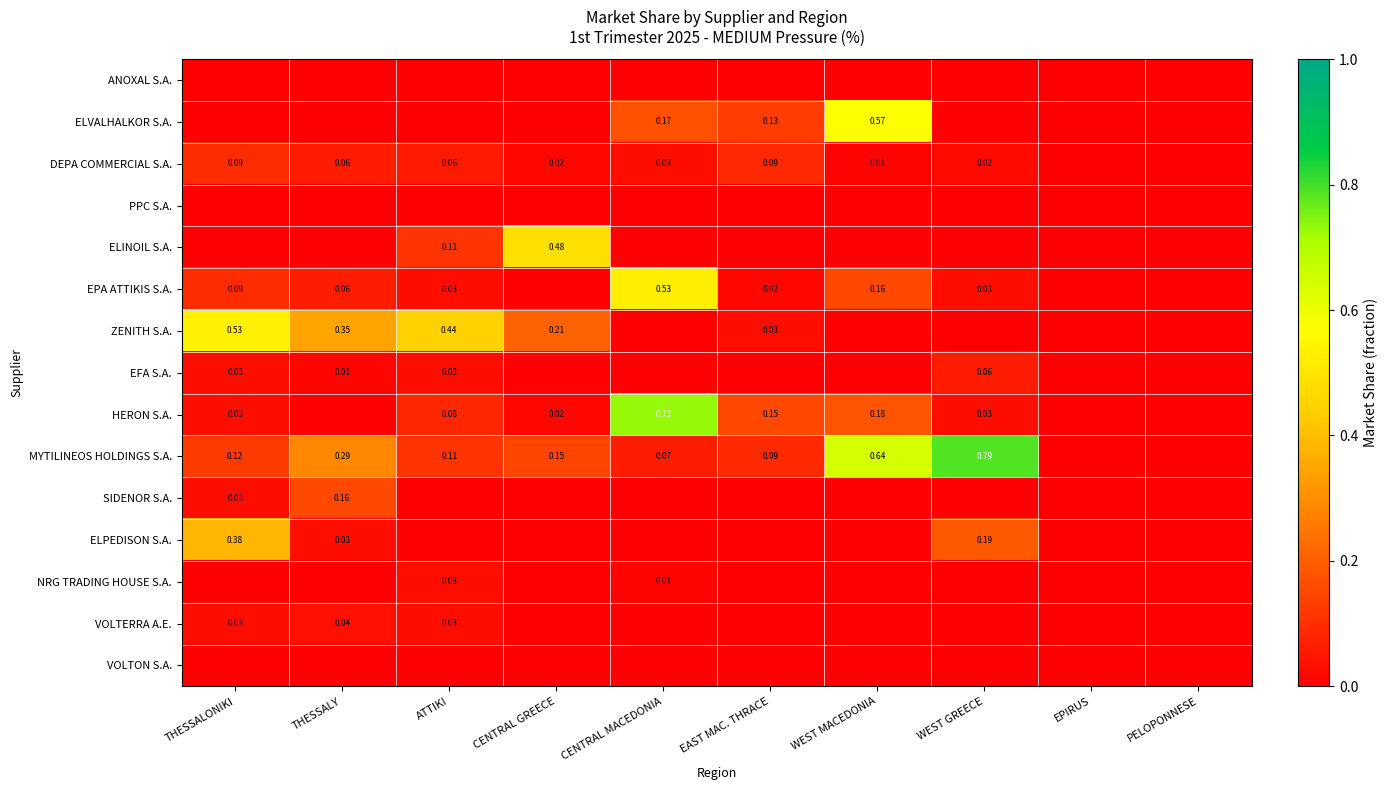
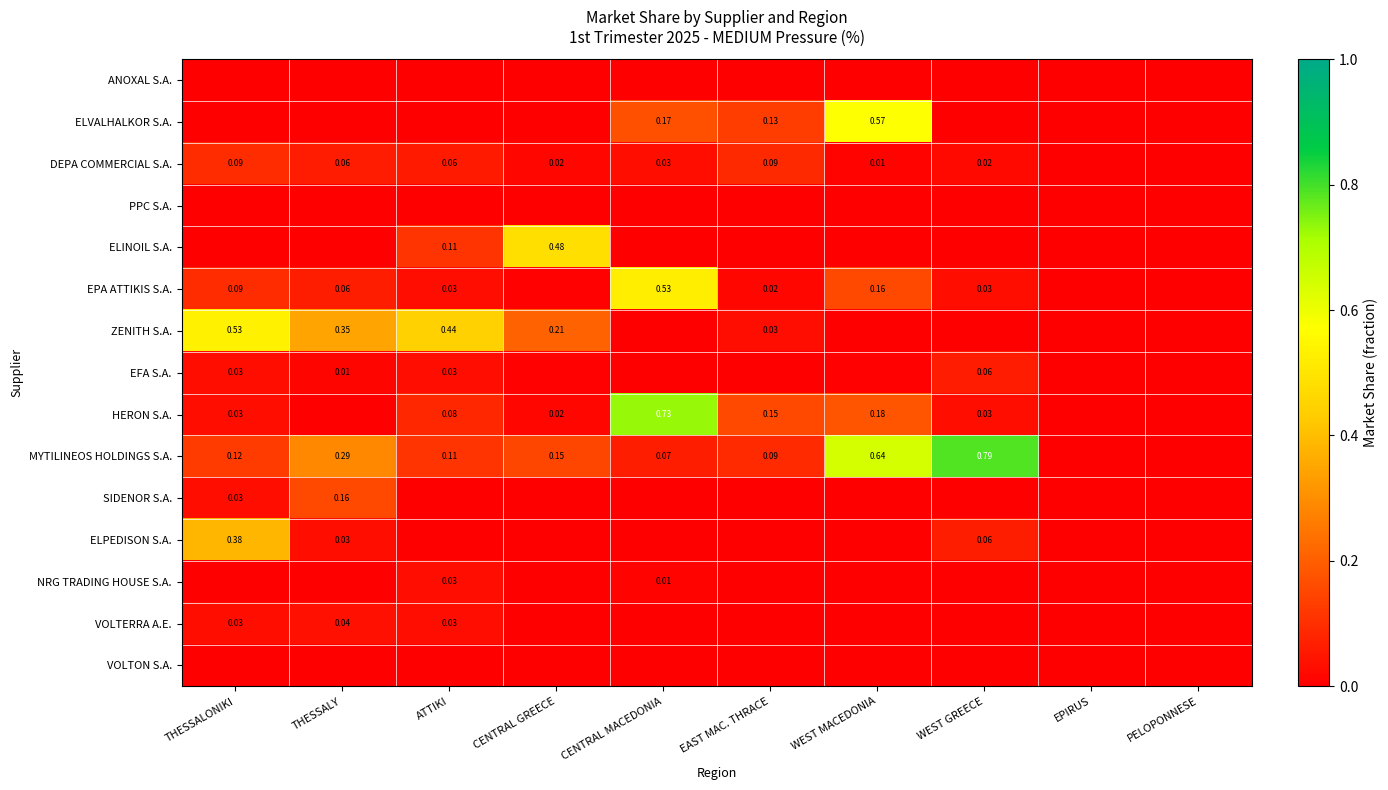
ELPEDISON S.A., WEST GREECE: 0.19 -> 0.06
